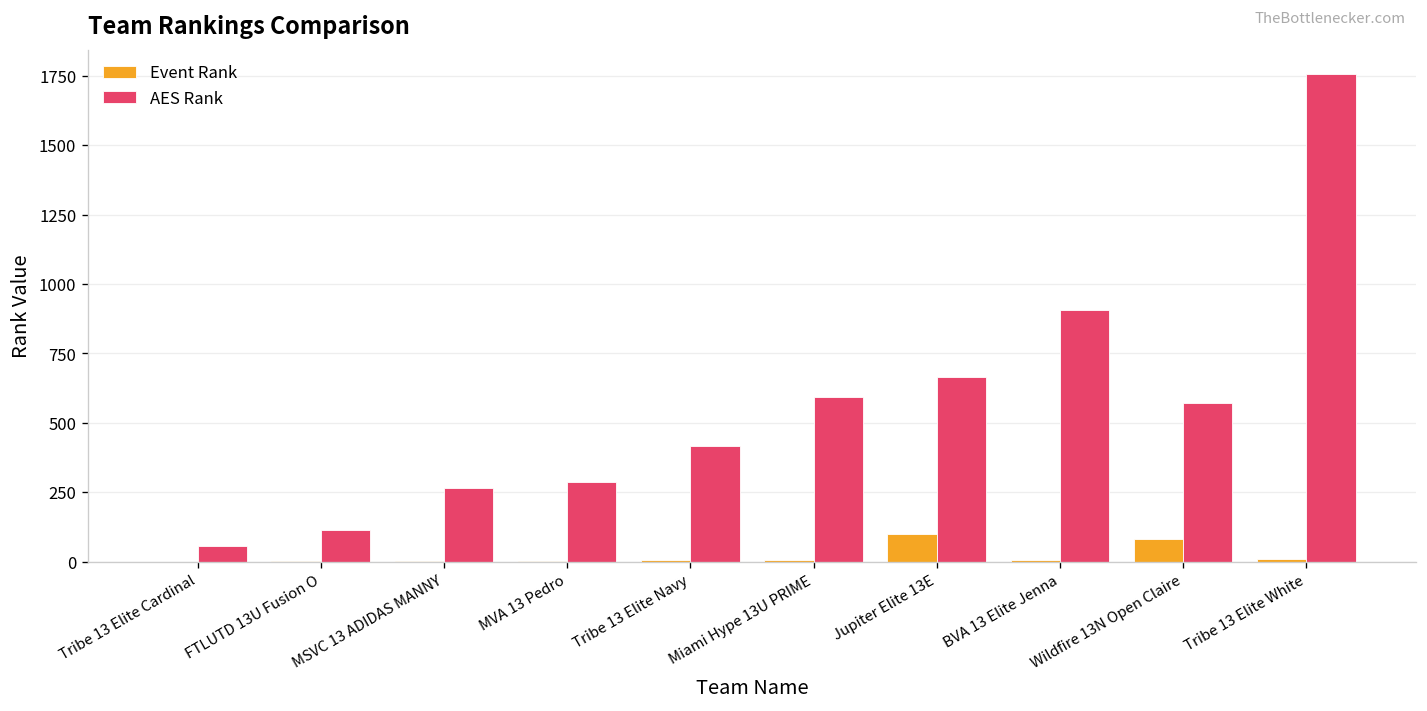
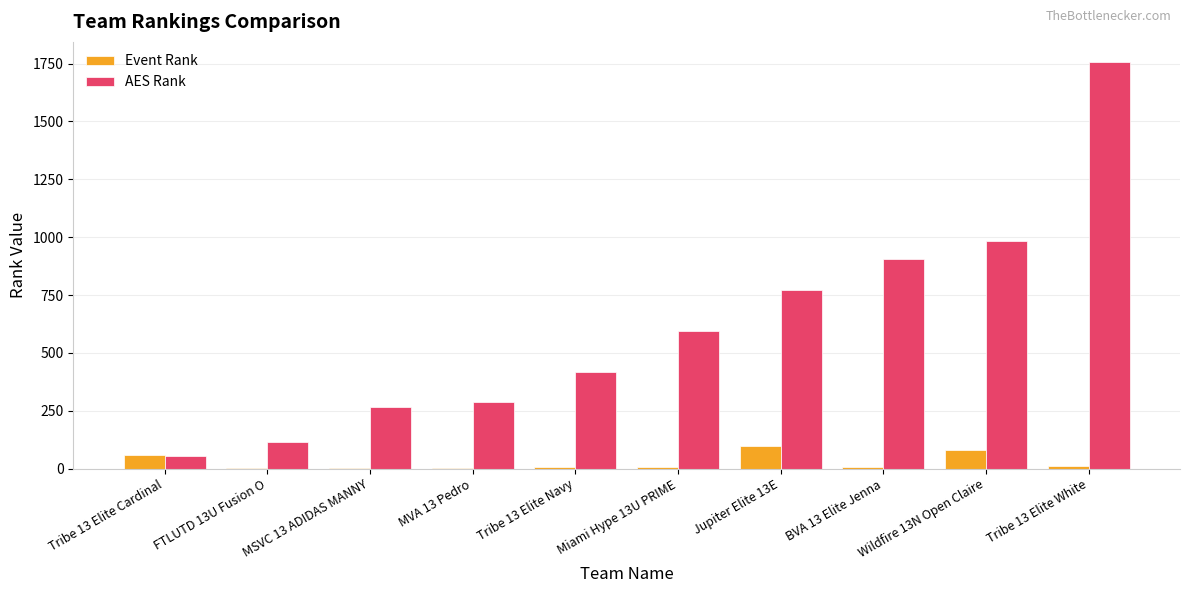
Event Rank, Tribe 13 Elite Cardinal: 0 -> 60
AES Rank, Jupiter Elite 13E: 670 -> 770
AES Rank, Wildfire 13N Open Claire: 570 -> 990
